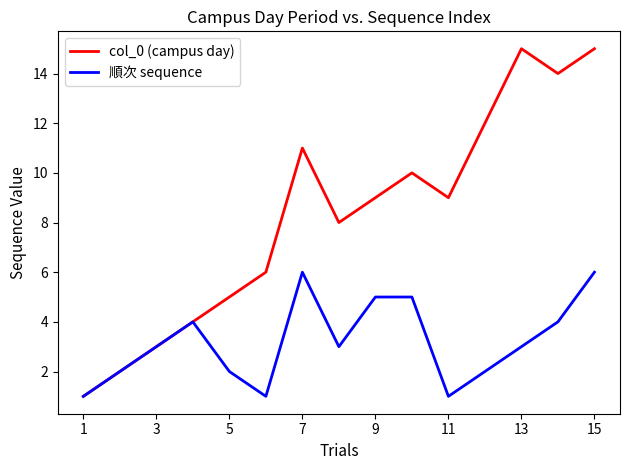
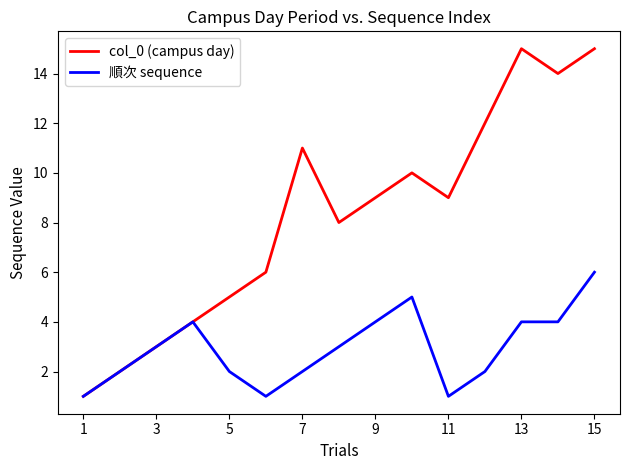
順次 sequence, 7: 6 -> 2
順次 sequence, 9: 5 -> 4
順次 sequence, 13: 3 -> 4
